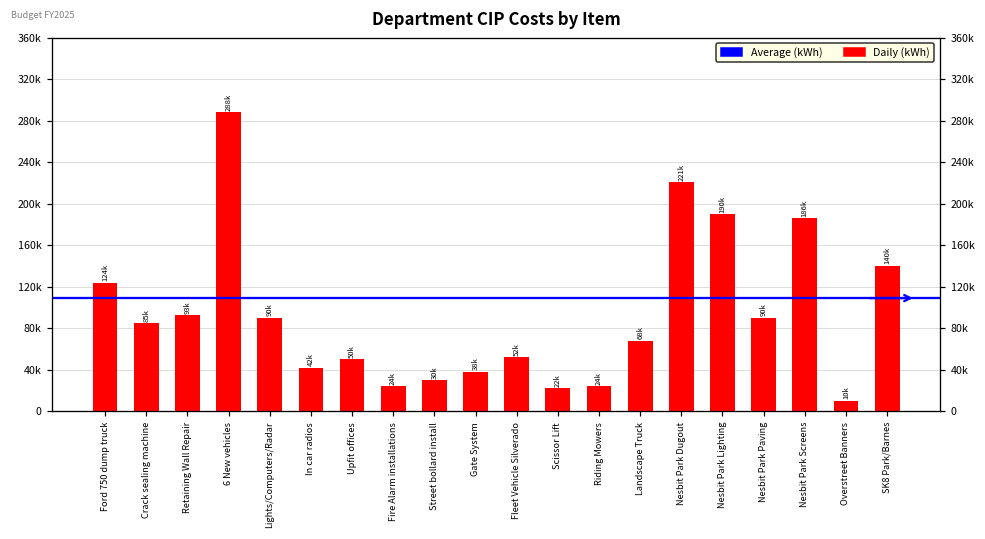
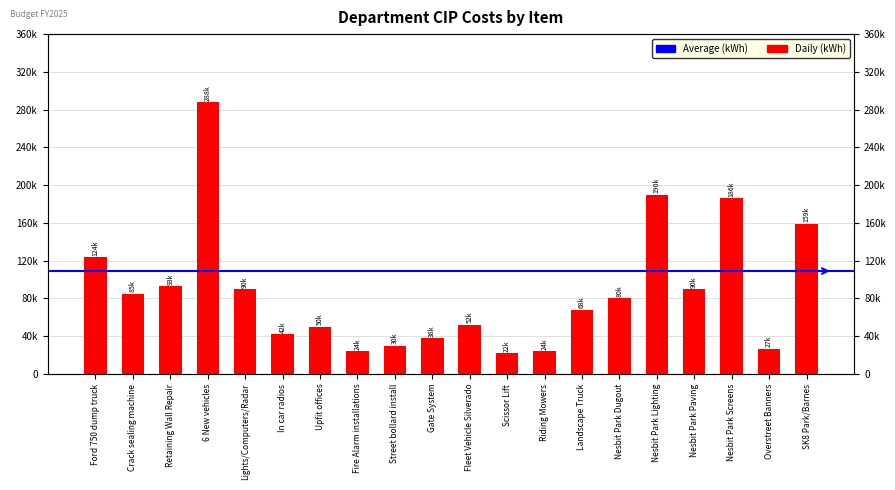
Nesbit Park Dugout: 221k -> 80k
Overstreet Banners: 10k -> 27k
SK8 Park/Barnes: 140k -> 159k
